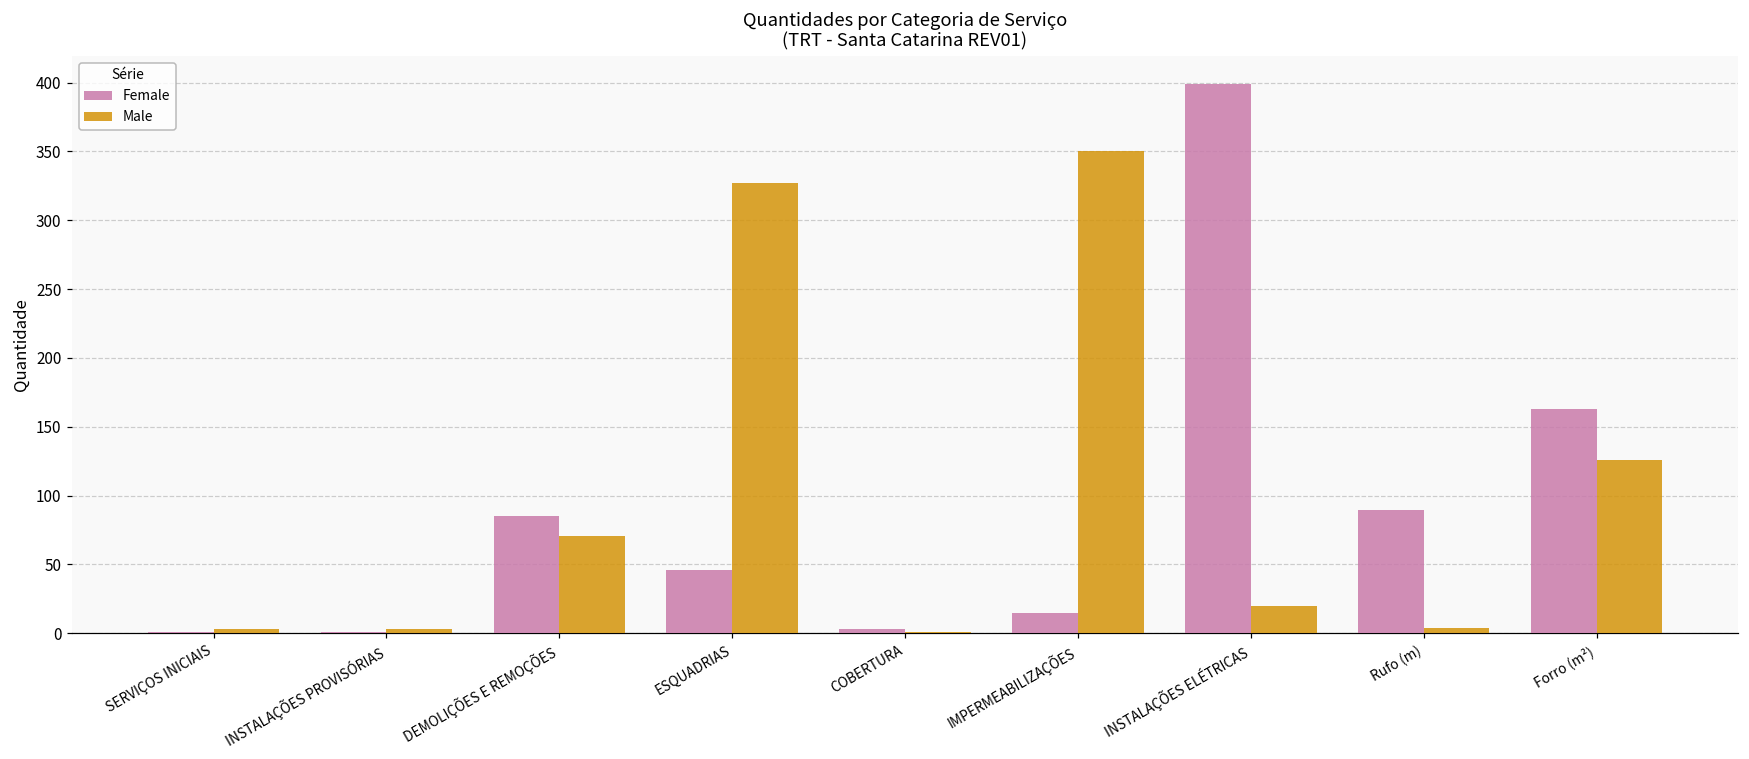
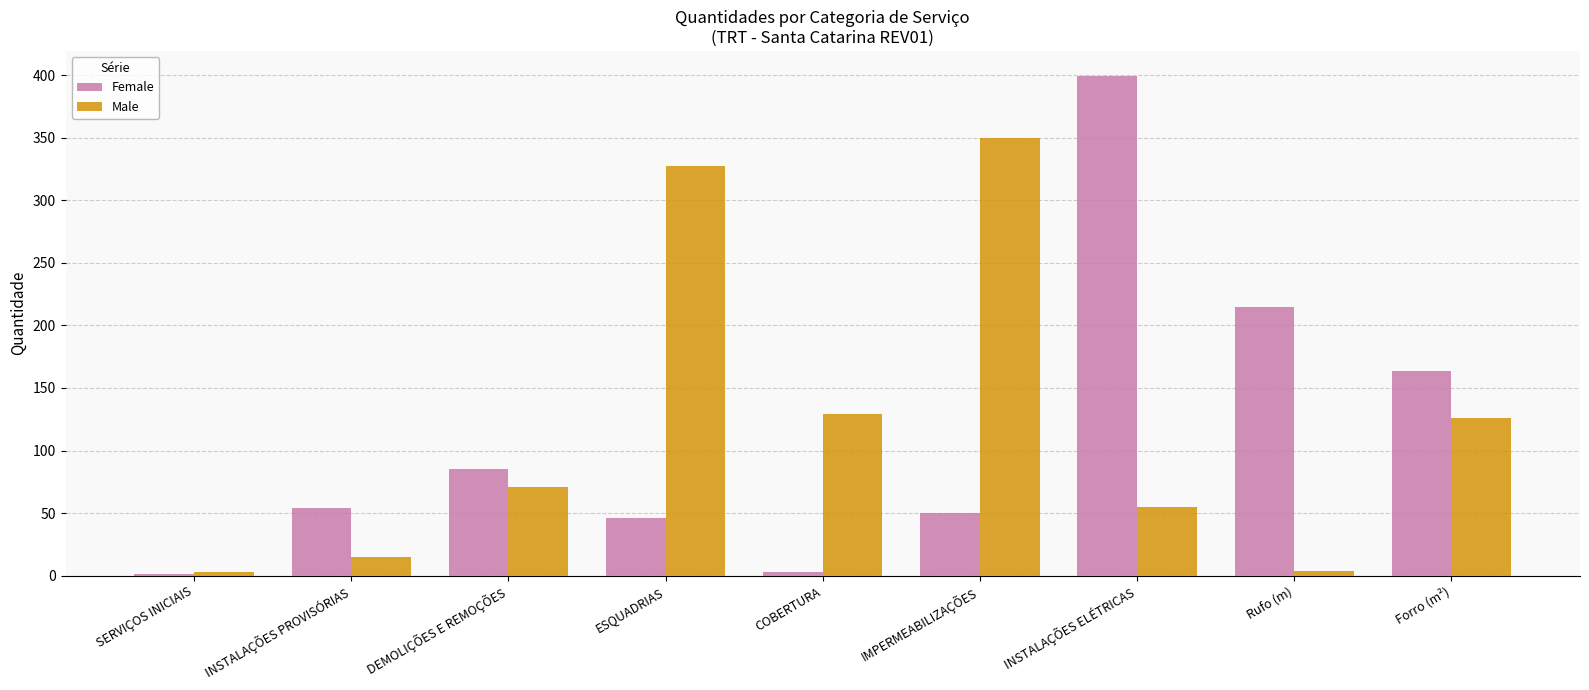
Female, INSTALAÇÕES PROVISÓRIAS: 1 -> 54
Male, INSTALAÇÕES PROVISÓRIAS: 3 -> 15
Male, COBERTURA: 1 -> 129
Female, IMPERMEABILIZAÇÕES: 15 -> 50
Male, INSTALAÇÕES ELÉTRICAS: 20 -> 55
Female, Rufo (m): 89 -> 214
